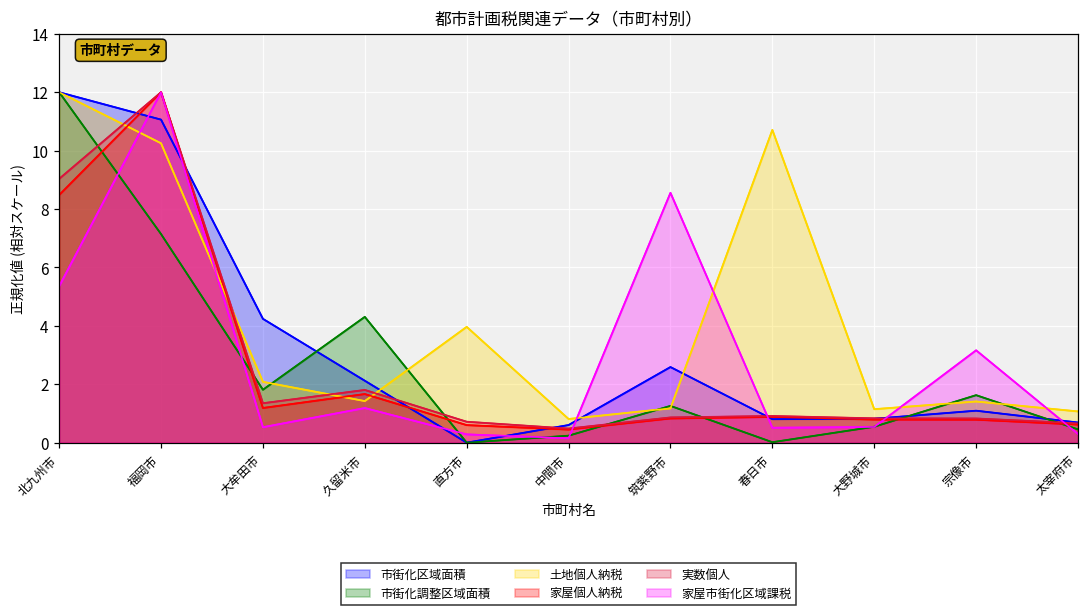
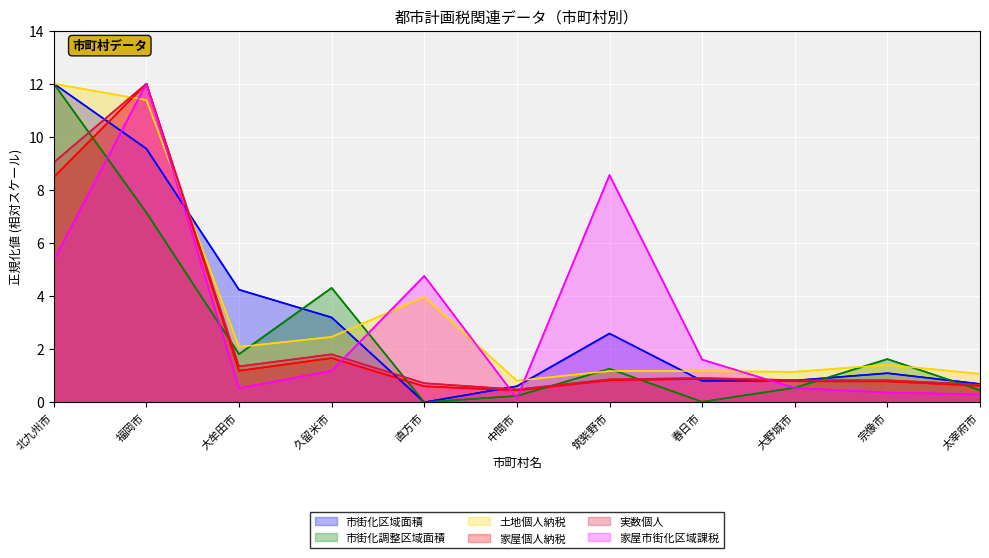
市街化区域面積, 福岡市: 11.1 -> 9.5
土地個人納税, 福岡市: 10.3 -> 11.4
市街化区域面積, 久留米市: 2.1 -> 3.2
土地個人納税, 久留米市: 1.4 -> 2.5
家屋市街化区域課税, 直方市: 0.3 -> 4.8
土地個人納税, 春日市: 10.7 -> 1.2
家屋市街化区域課税, 春日市: 0.5 -> 1.6
家屋市街化区域課税, 宗像市: 3.2 -> 0.4
